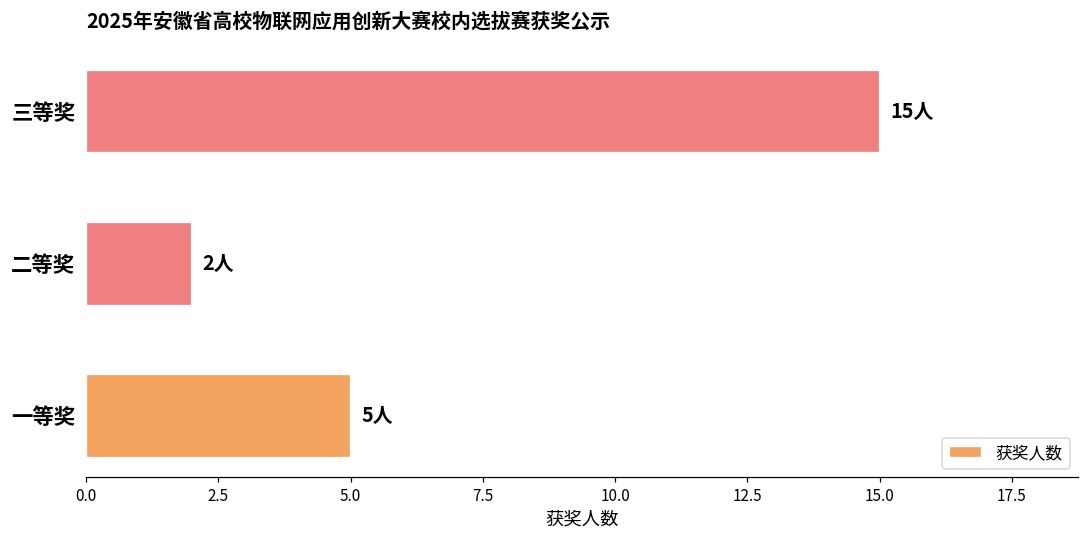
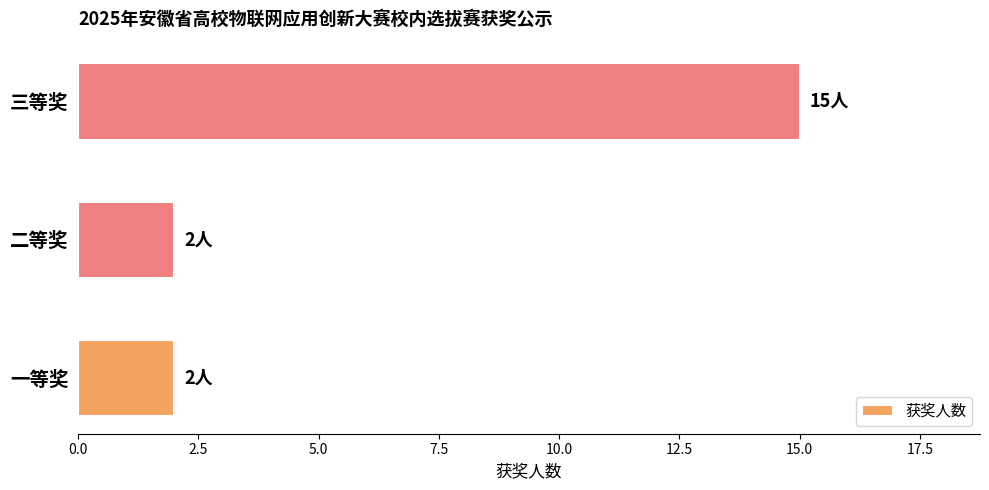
一等奖: 5人 -> 2人
